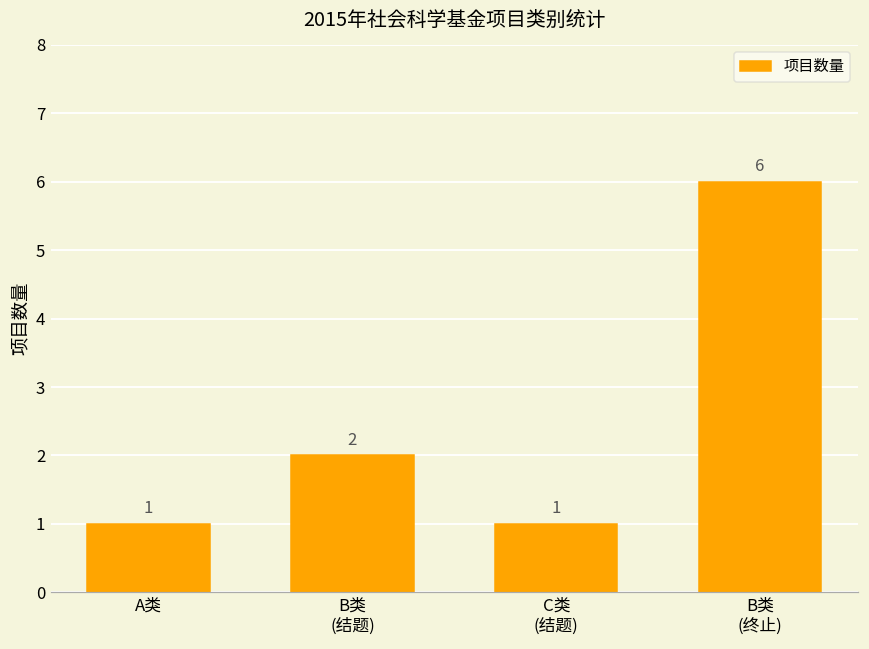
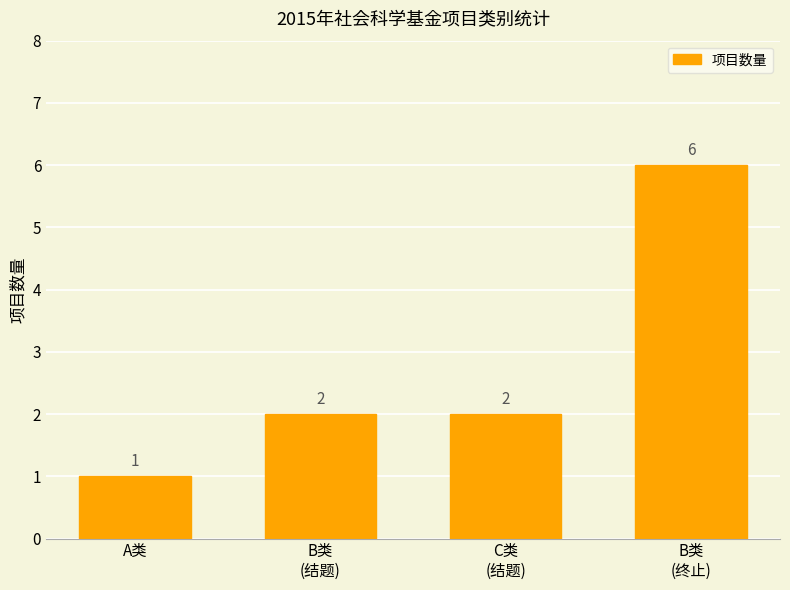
C类 (结题): 1 -> 2
